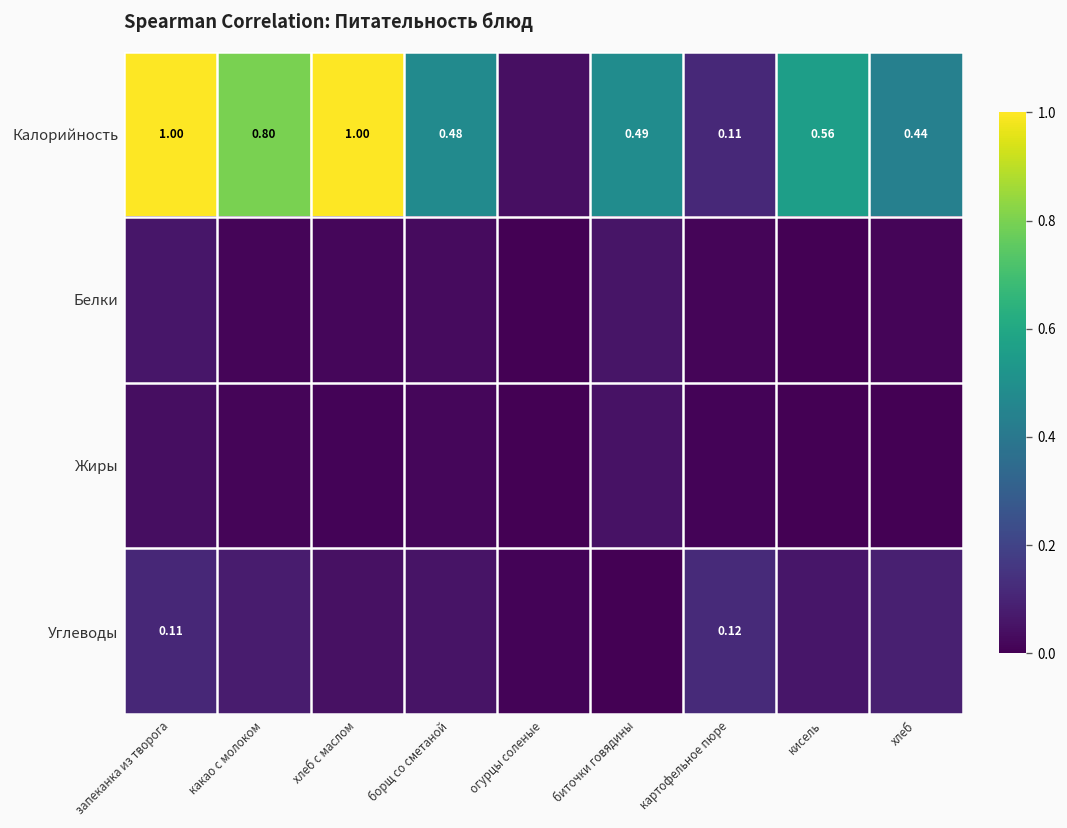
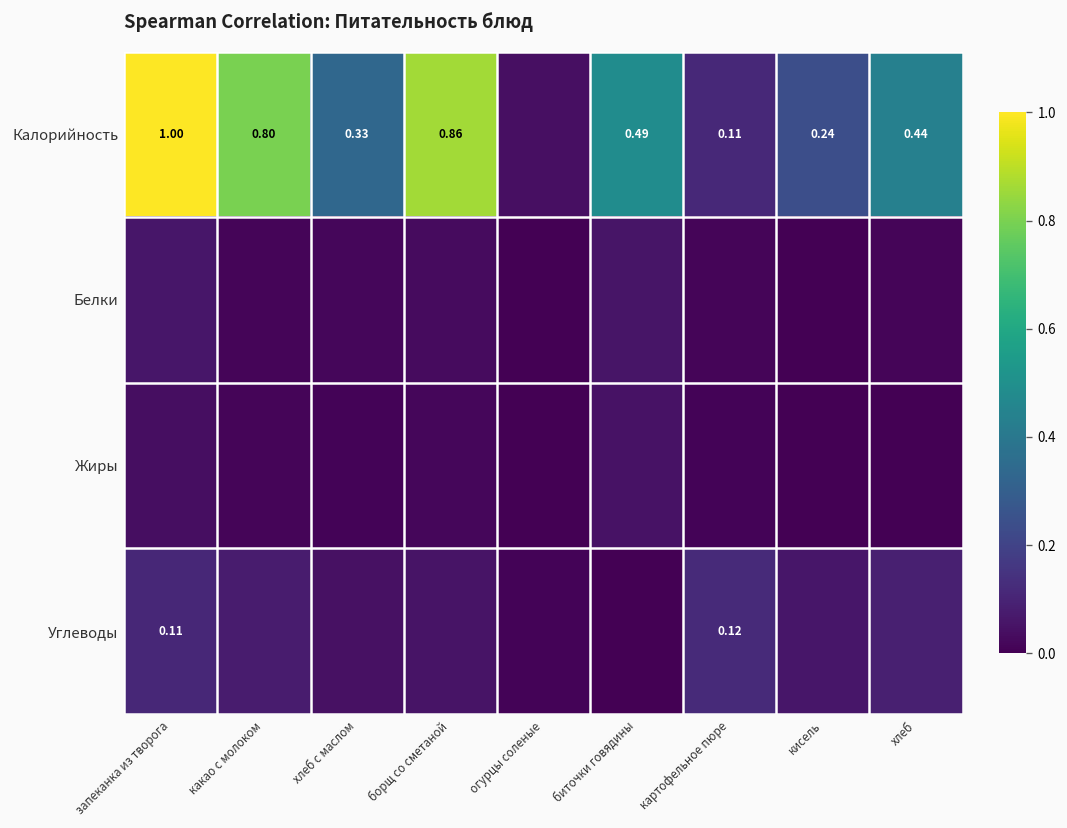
Калорийность, хлеб с маслом: 1.00 -> 0.33
Калорийность, борщ со сметаной: 0.48 -> 0.86
Калорийность, кисель: 0.56 -> 0.24
